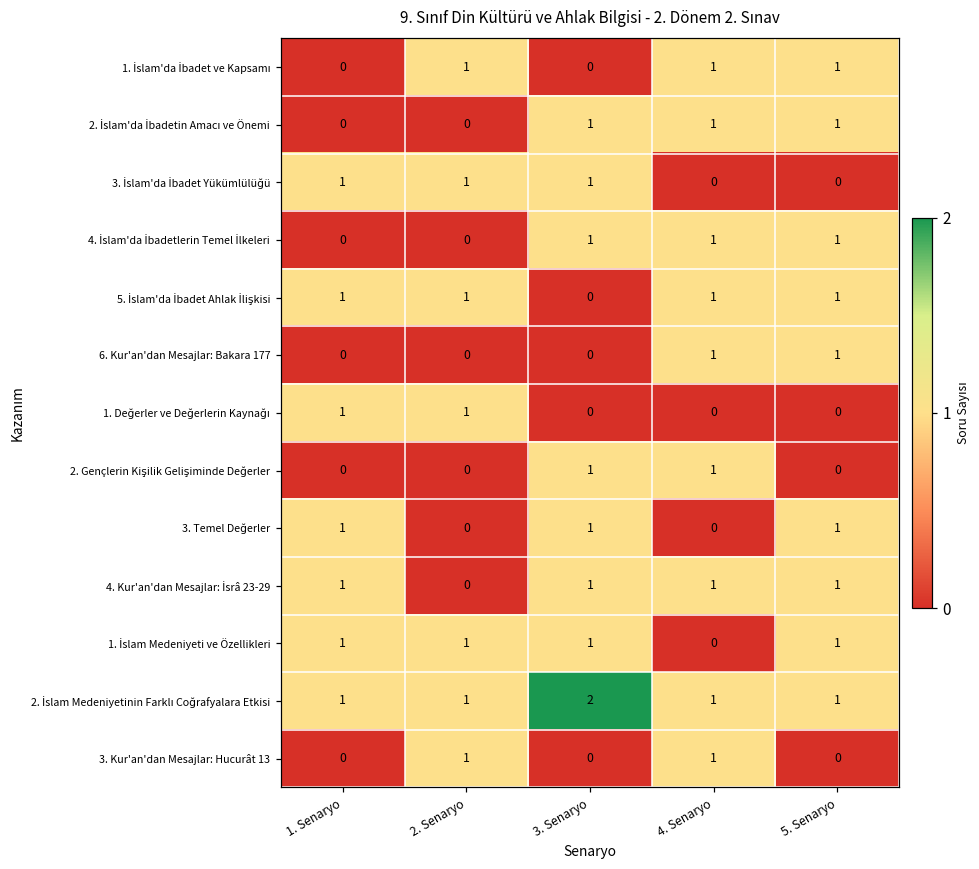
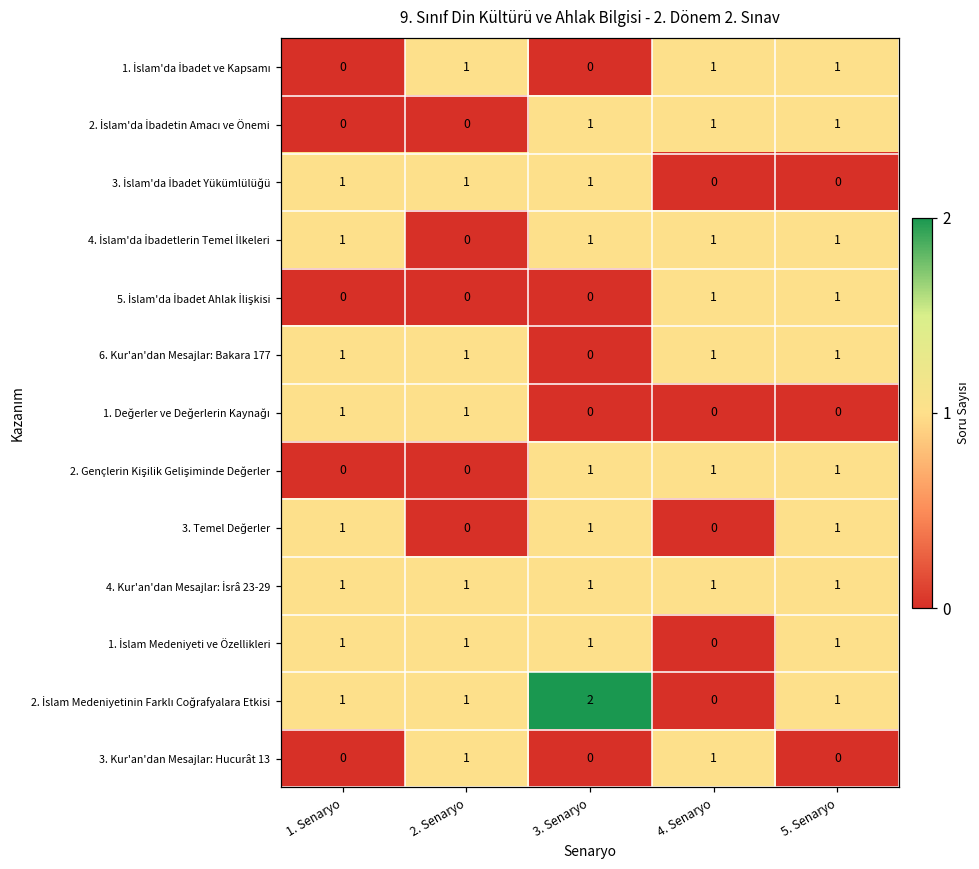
4. İslam'da İbadetlerin Temel İlkeleri, 1. Senaryo: 0 -> 1
5. İslam'da İbadet Ahlak İlişkisi, 1. Senaryo: 1 -> 0
5. İslam'da İbadet Ahlak İlişkisi, 2. Senaryo: 1 -> 0
6. Kur'an'dan Mesajlar: Bakara 177, 1. Senaryo: 0 -> 1
6. Kur'an'dan Mesajlar: Bakara 177, 2. Senaryo: 0 -> 1
2. Gençlerin Kişilik Gelişiminde Değerler, 5. Senaryo: 0 -> 1
4. Kur'an'dan Mesajlar: İsrâ 23-29, 2. Senaryo: 0 -> 1
2. İslam Medeniyetinin Farklı Coğrafyalara Etkisi, 4. Senaryo: 1 -> 0
